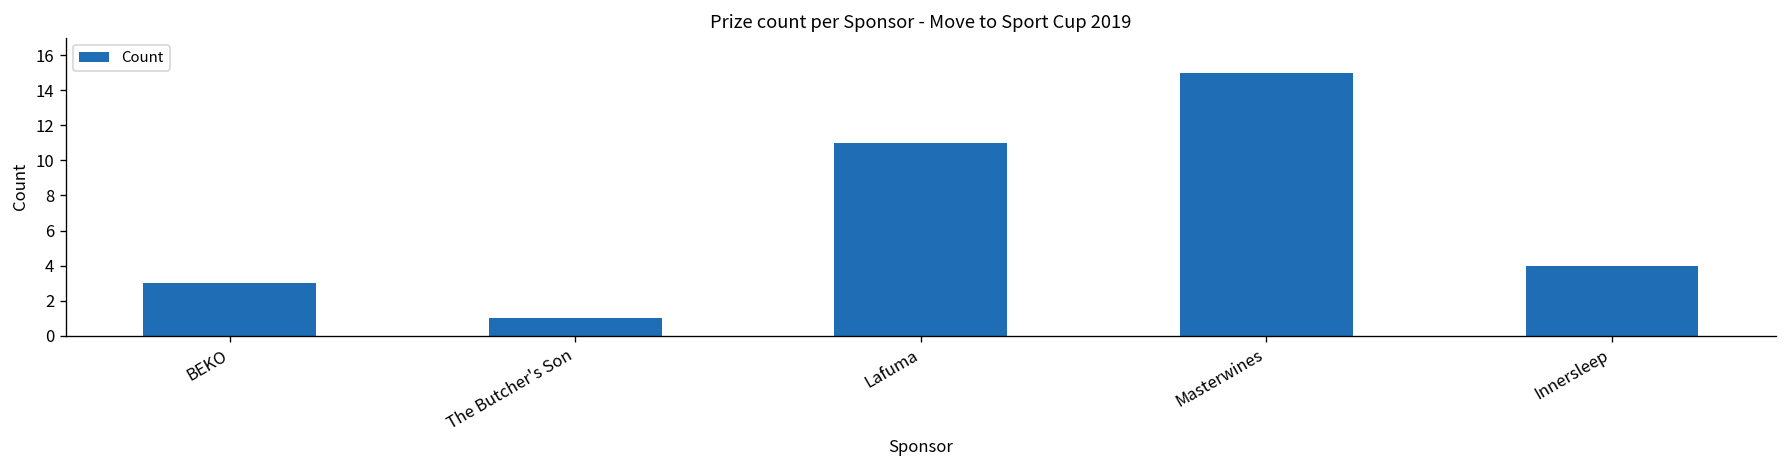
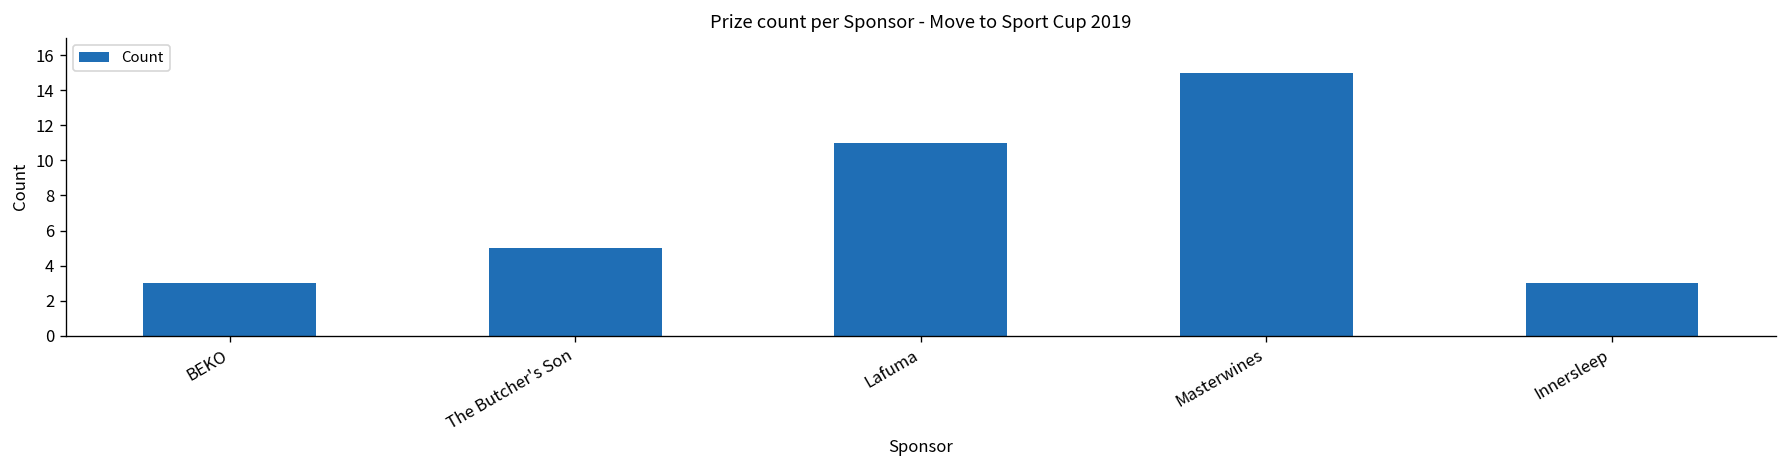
The Butcher's Son: 1 -> 5
Innersleep: 4 -> 3
